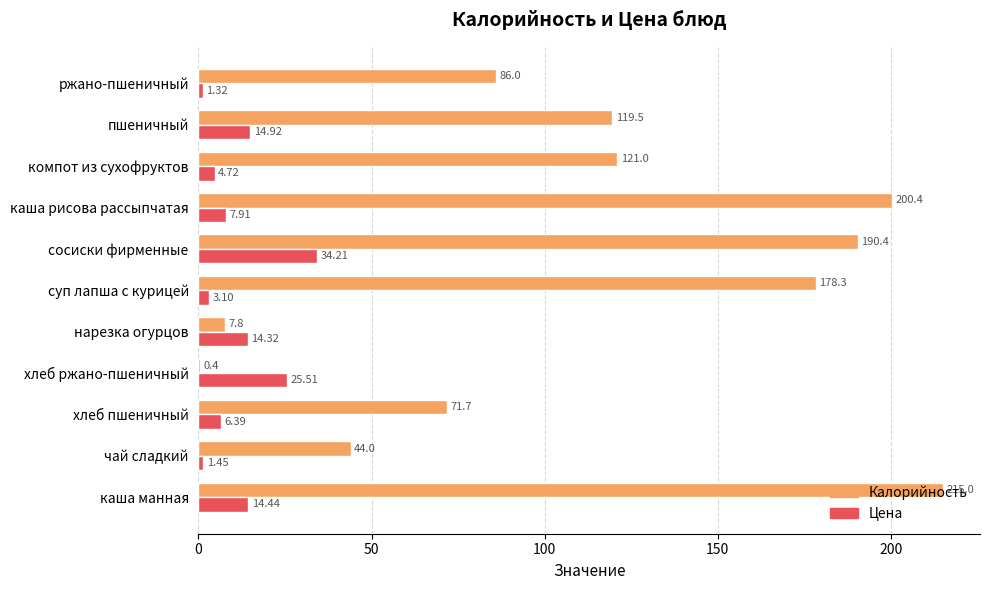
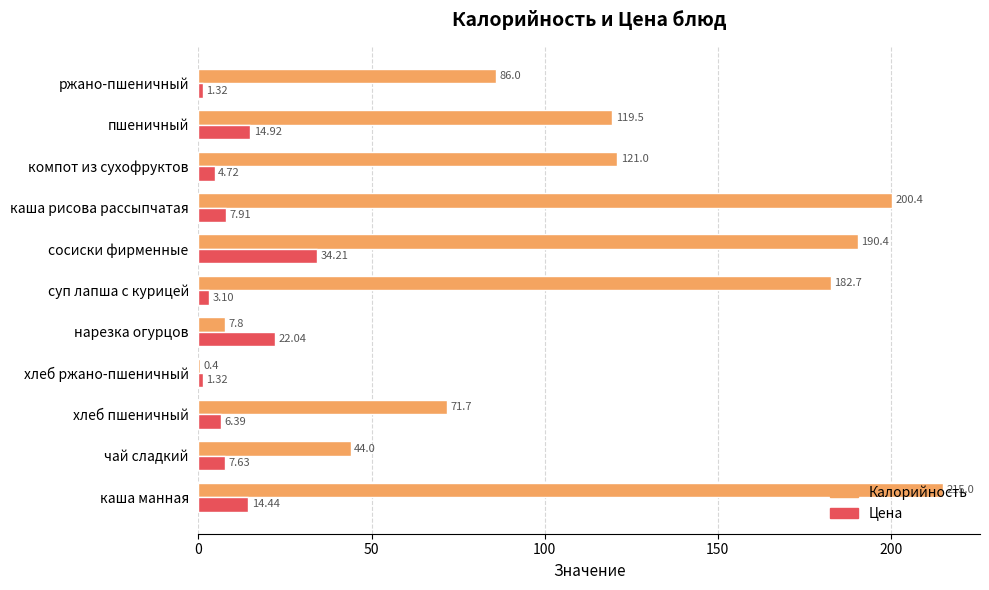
Калорийность, суп лапша с курицей: 178.3 -> 182.7
Цена, нарезка огурцов: 14.32 -> 22.04
Цена, хлеб ржано-пшеничный: 25.51 -> 1.32
Цена, чай сладкий: 1.45 -> 7.63
